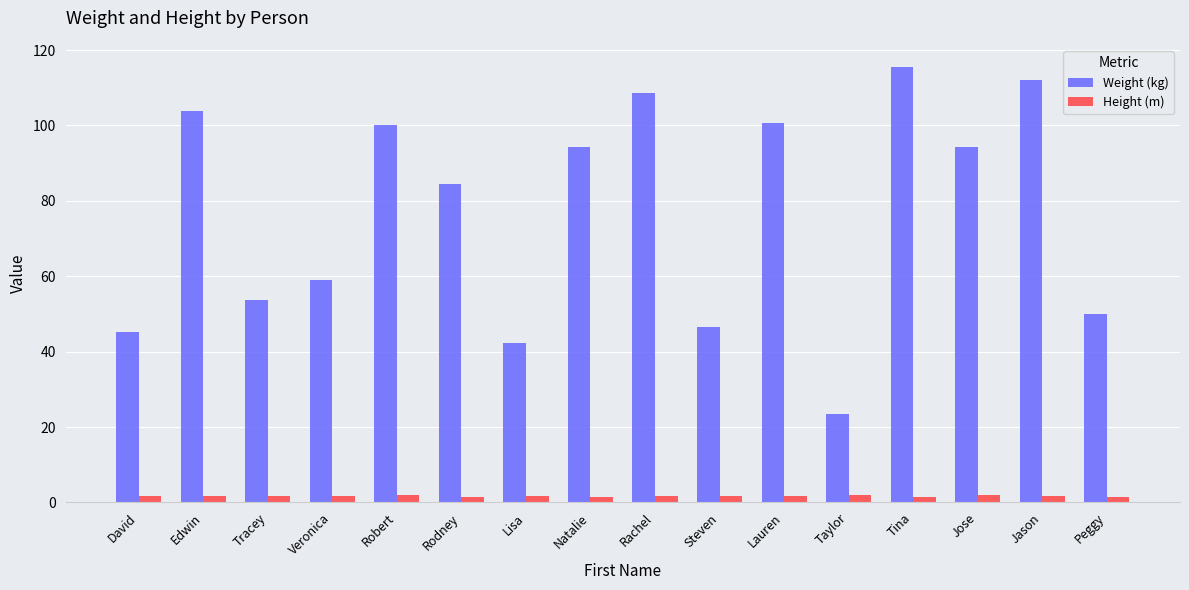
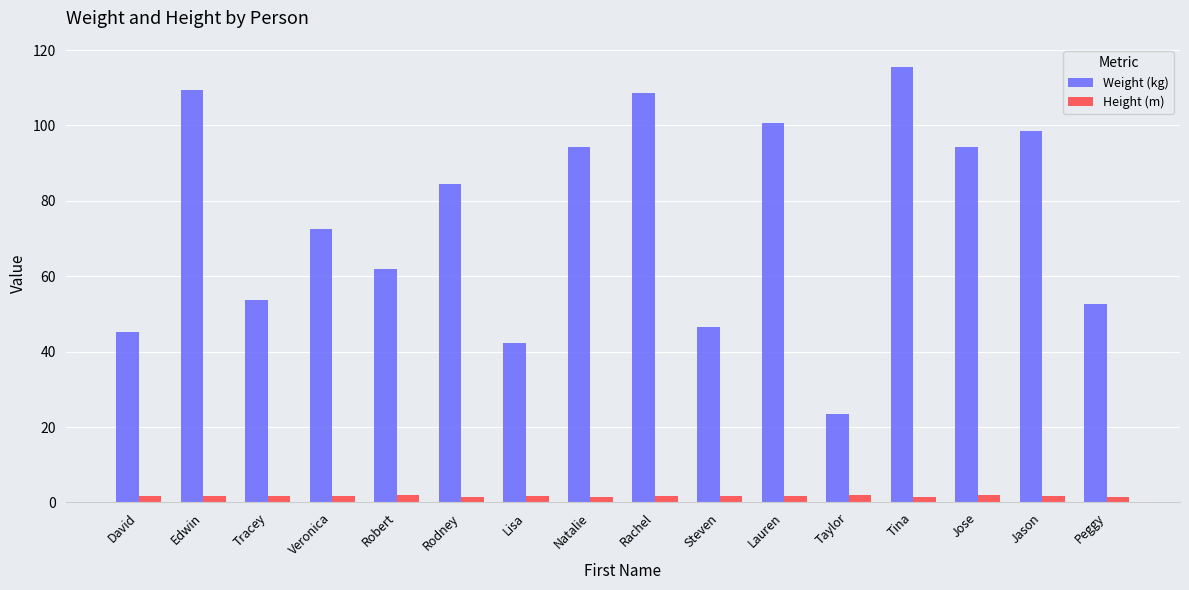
Weight (kg), Edwin: 104 -> 110
Weight (kg), Veronica: 59 -> 73
Weight (kg), Robert: 100 -> 62
Weight (kg), Jason: 112 -> 99
Weight (kg), Peggy: 50 -> 53
